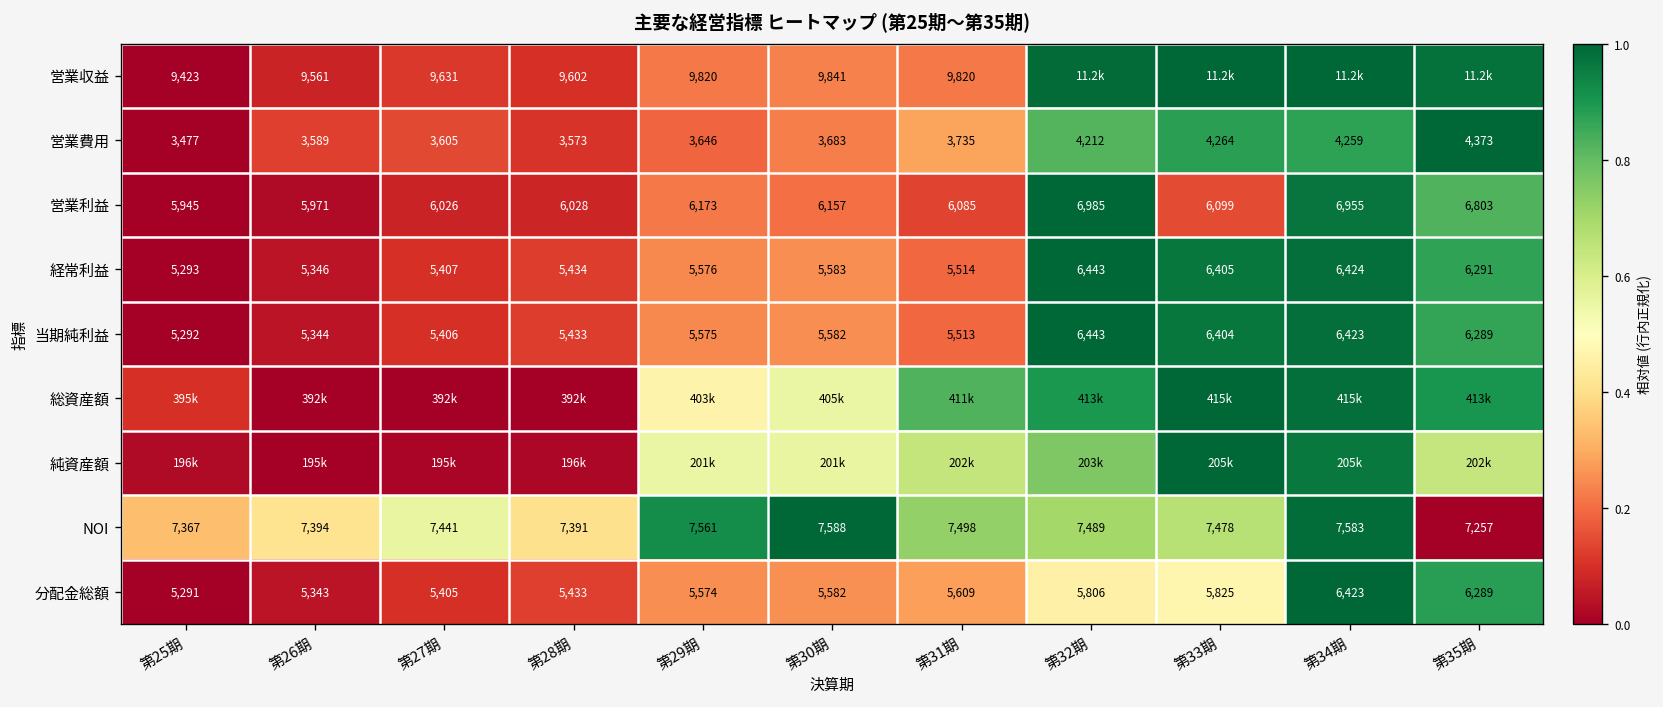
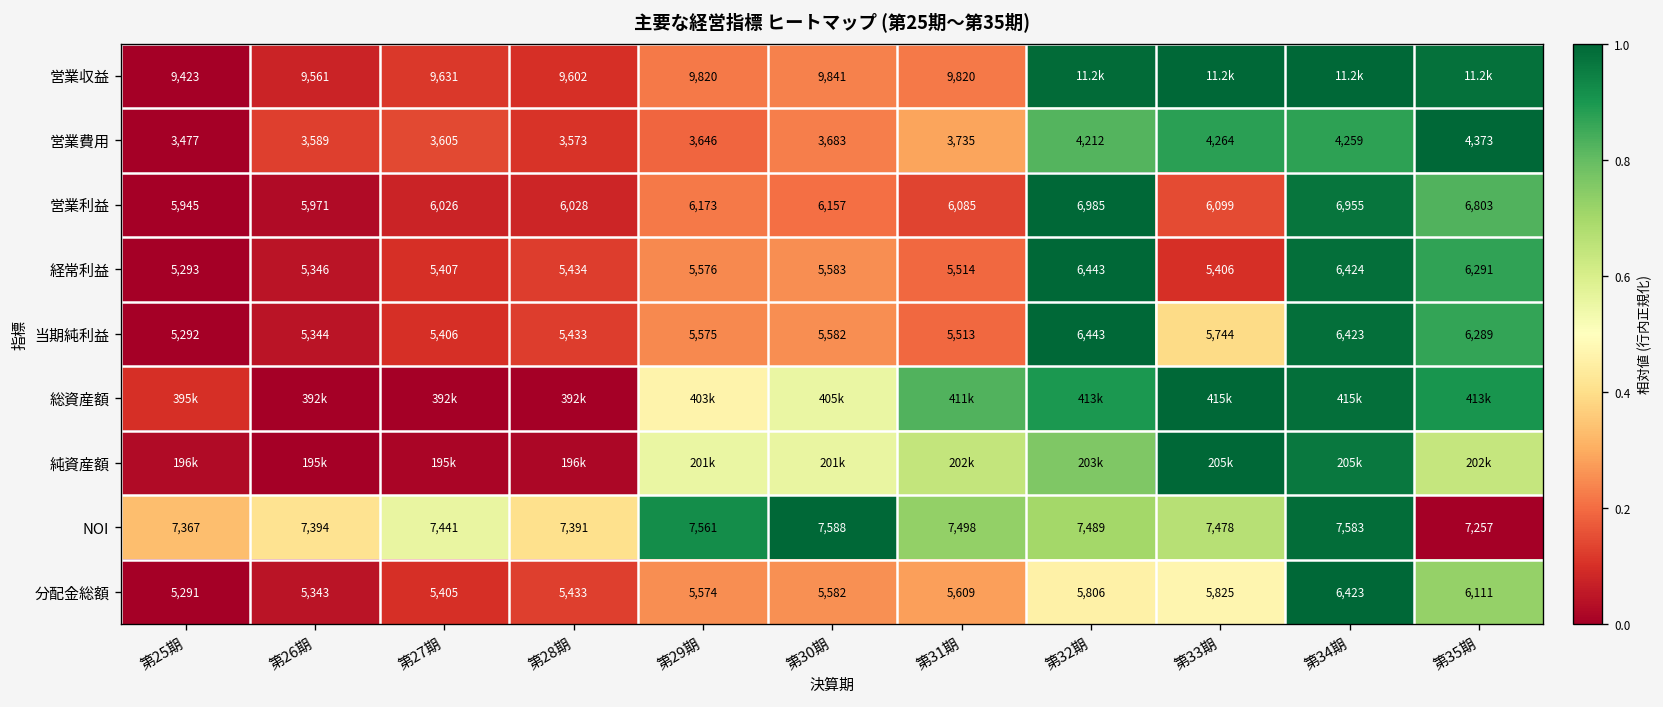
経常利益, 第33期: 6,405 -> 5,406
当期純利益, 第33期: 6,404 -> 5,744
分配金総額, 第35期: 6,289 -> 6,111
